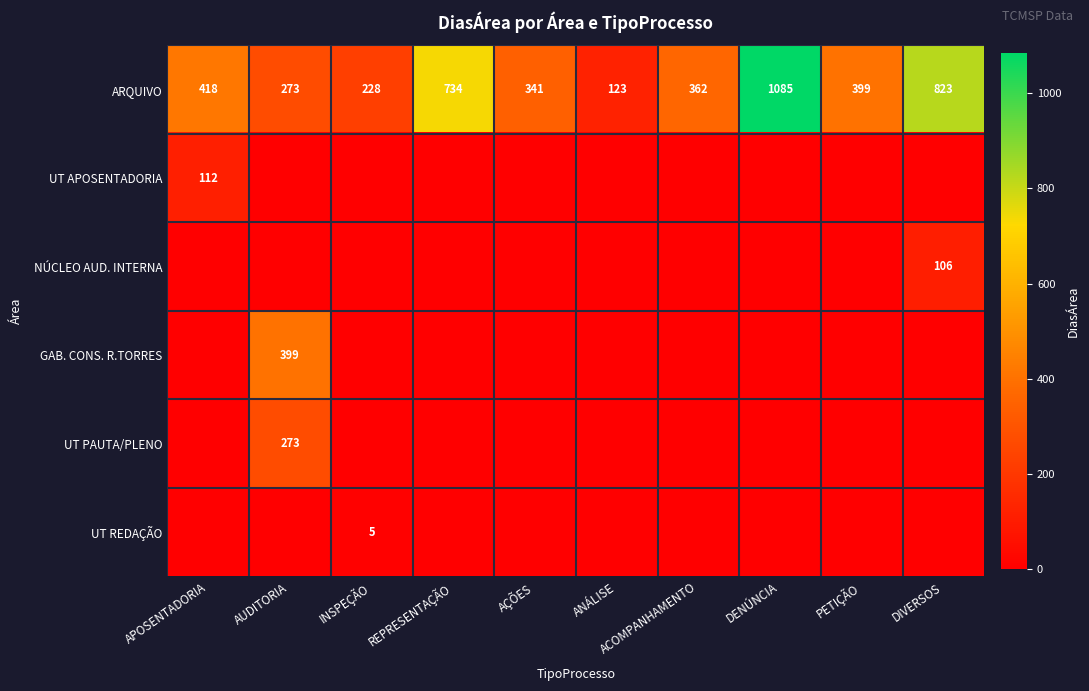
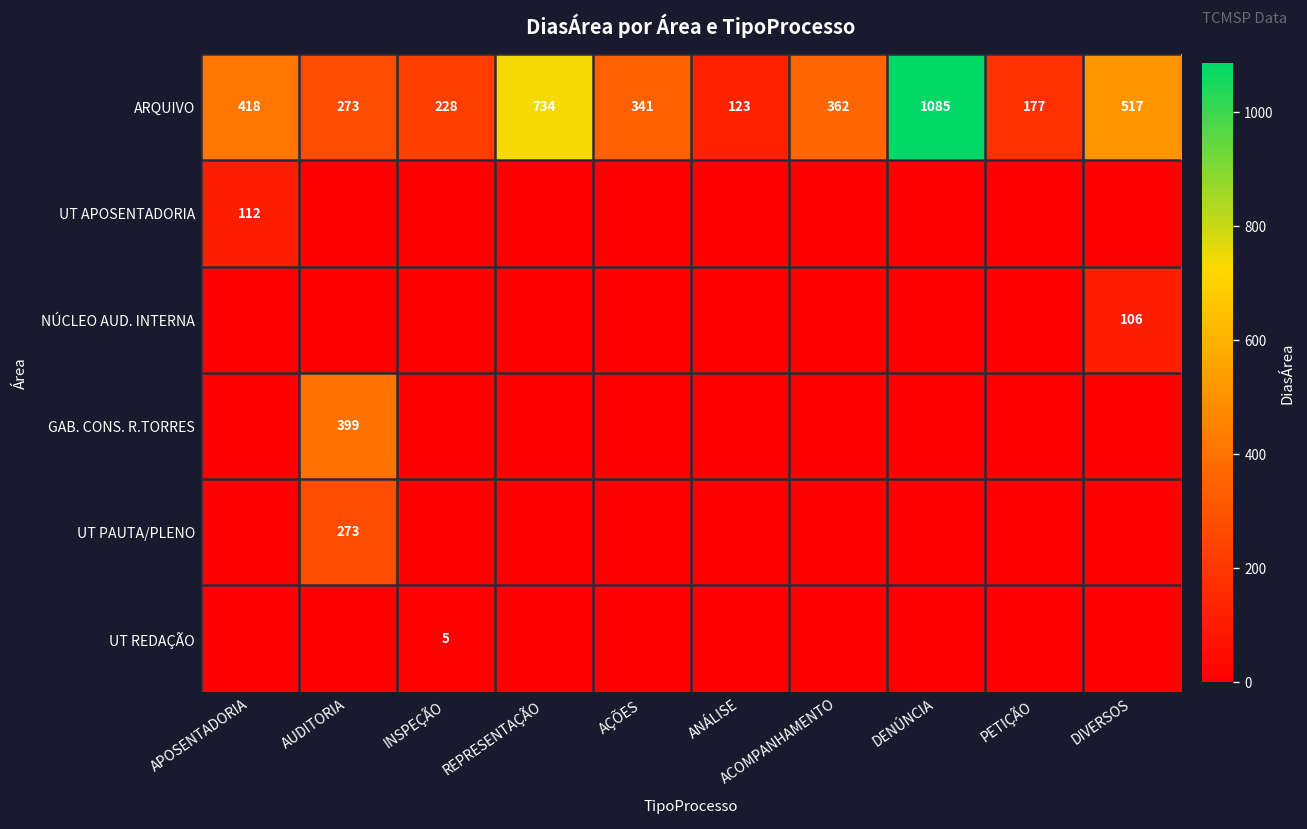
ARQUIVO, PETIÇÃO: 399 -> 177
ARQUIVO, DIVERSOS: 823 -> 517
